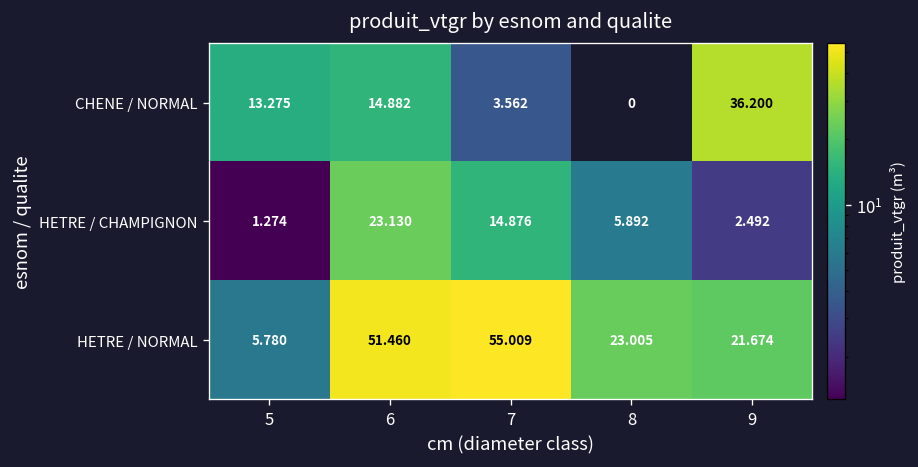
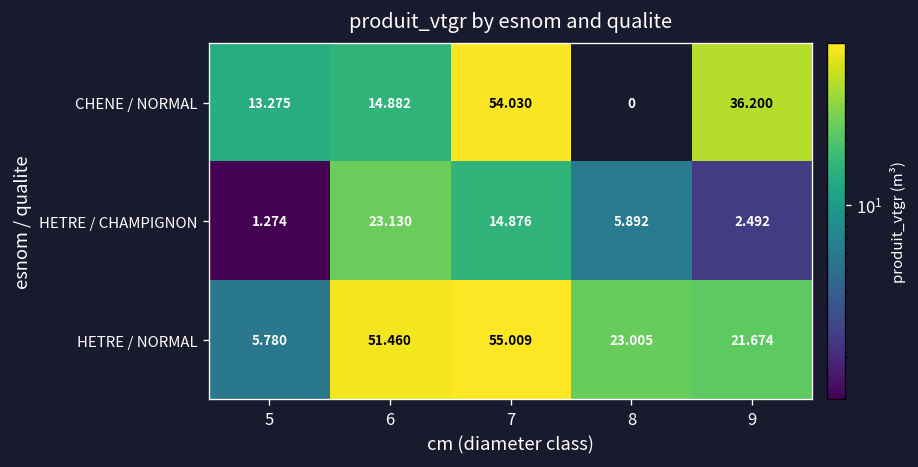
CHENE / NORMAL, 7: 3.562 -> 54.030
